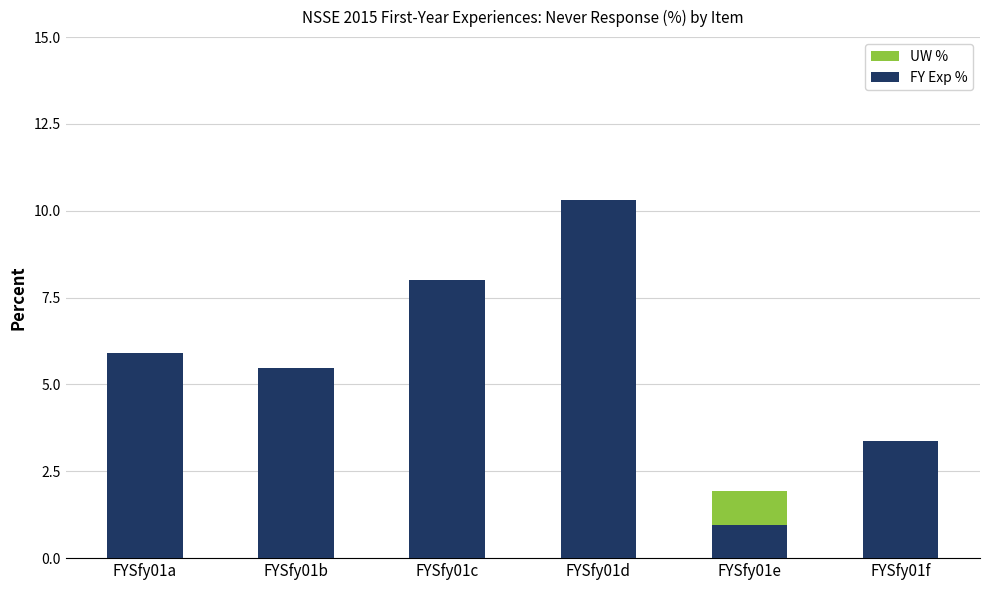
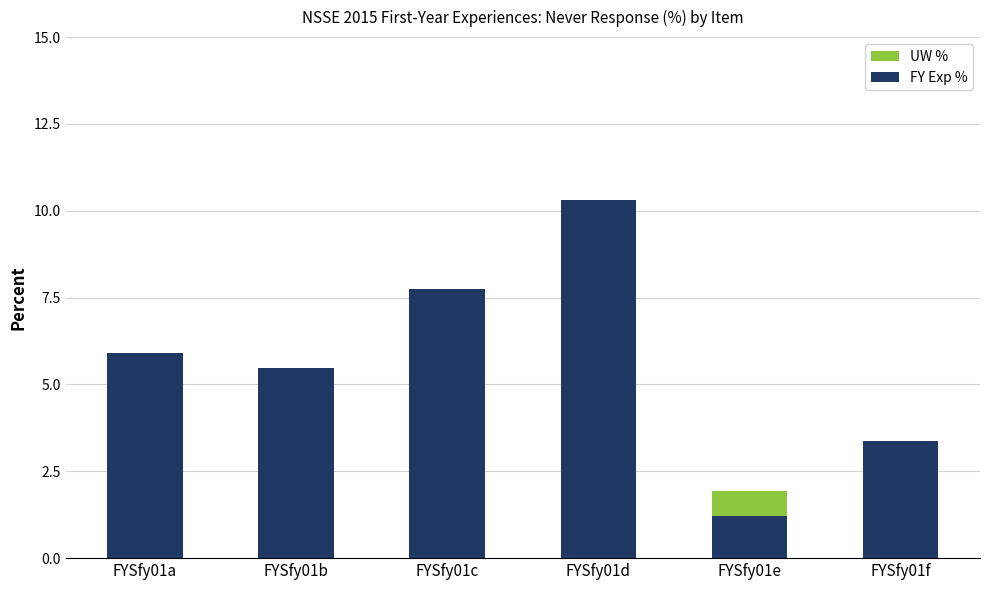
FY Exp %, FYSfy01c: 8.0 -> 7.8
FY Exp %, FYSfy01e: 1.0 -> 1.2
